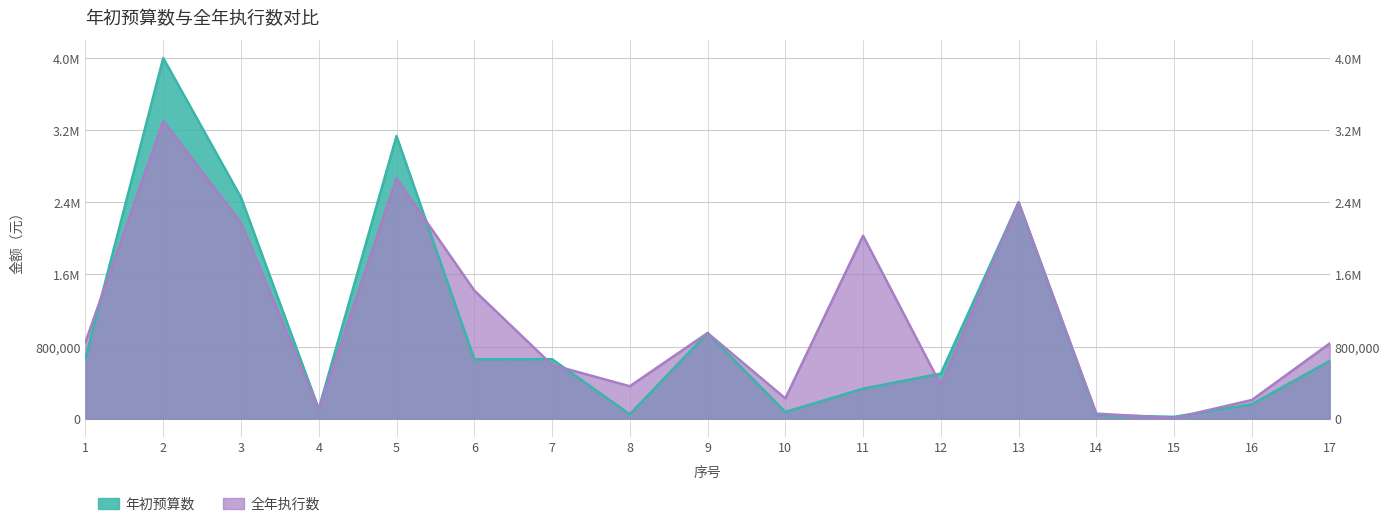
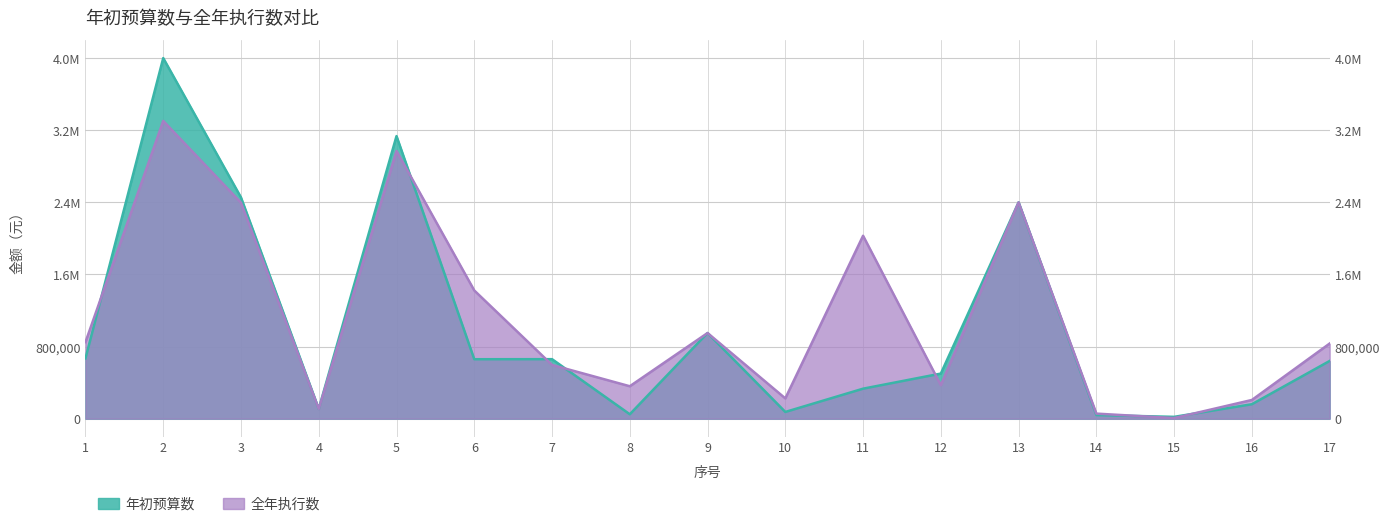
全年执行数, 3: 2,200,000 -> 2,400,000
全年执行数, 5: 2,700,000 -> 3,000,000
